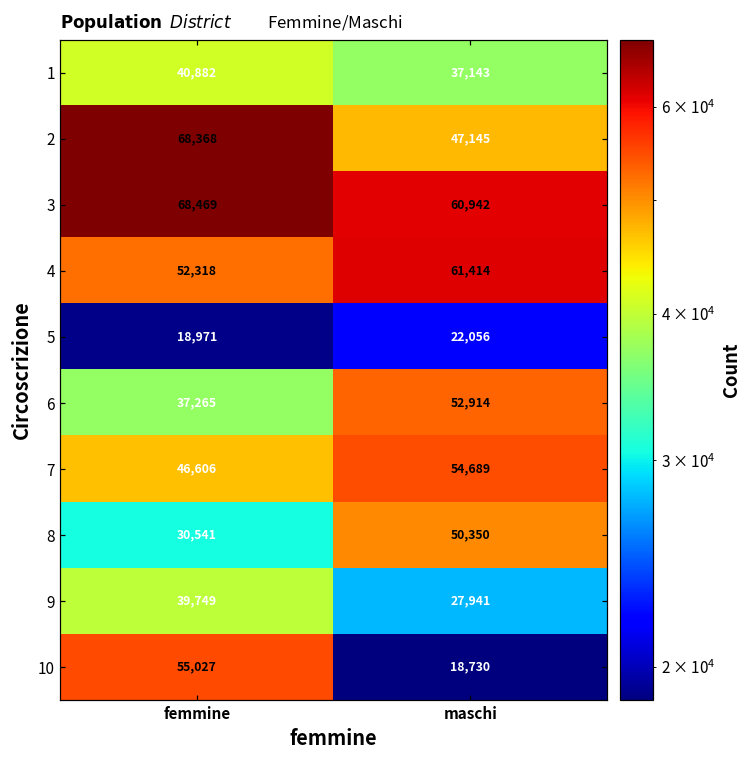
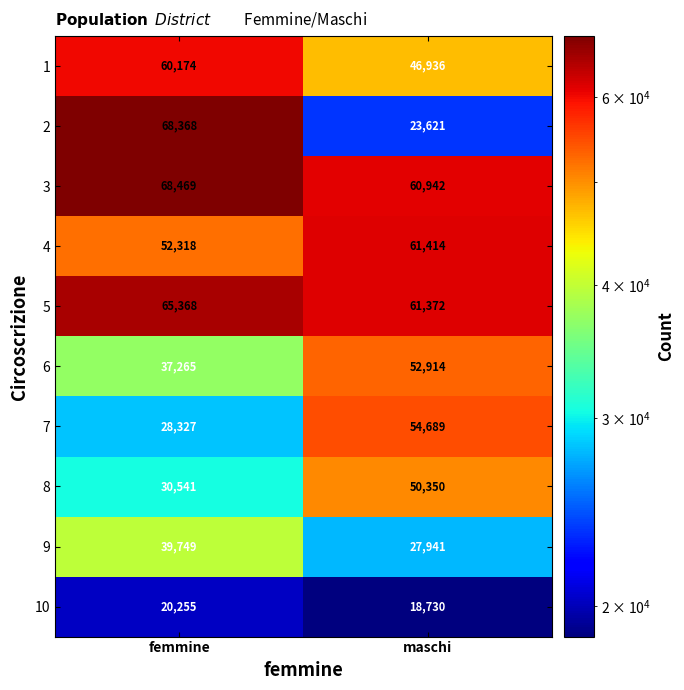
1, femmine: 40,882 -> 60,174
1, maschi: 37,143 -> 46,936
2, maschi: 47,145 -> 23,621
5, femmine: 18,971 -> 65,368
5, maschi: 22,056 -> 61,372
7, femmine: 46,606 -> 28,327
10, femmine: 55,027 -> 20,255
